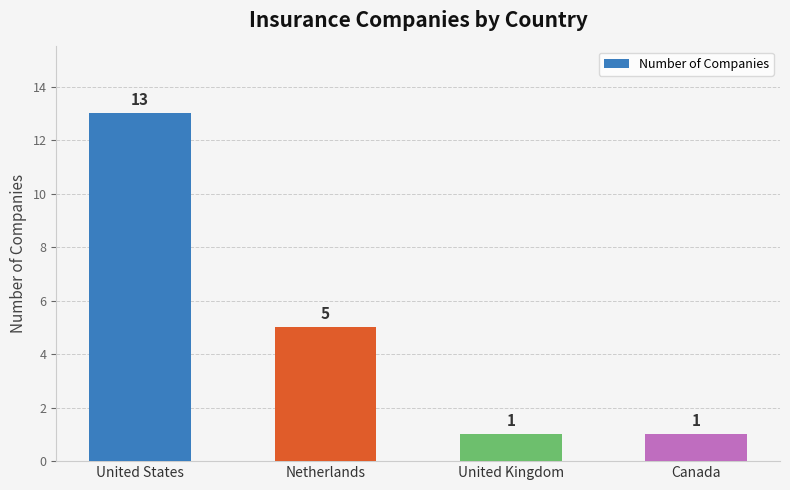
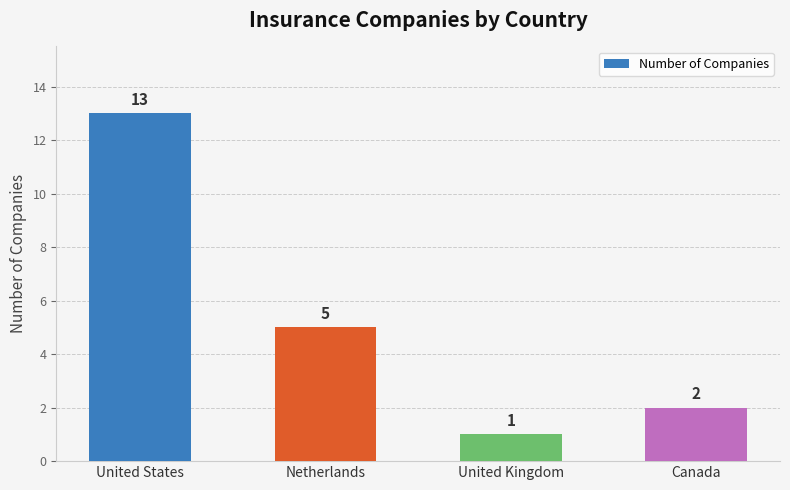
Canada: 1 -> 2
